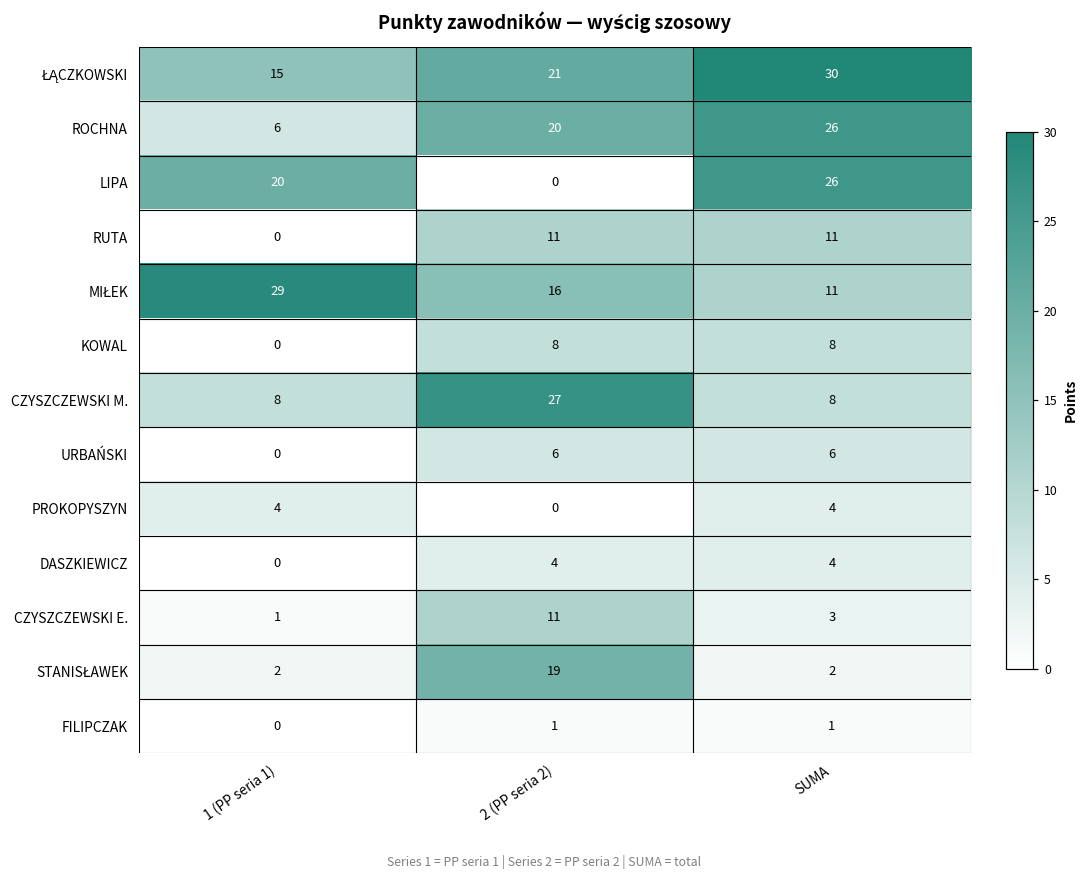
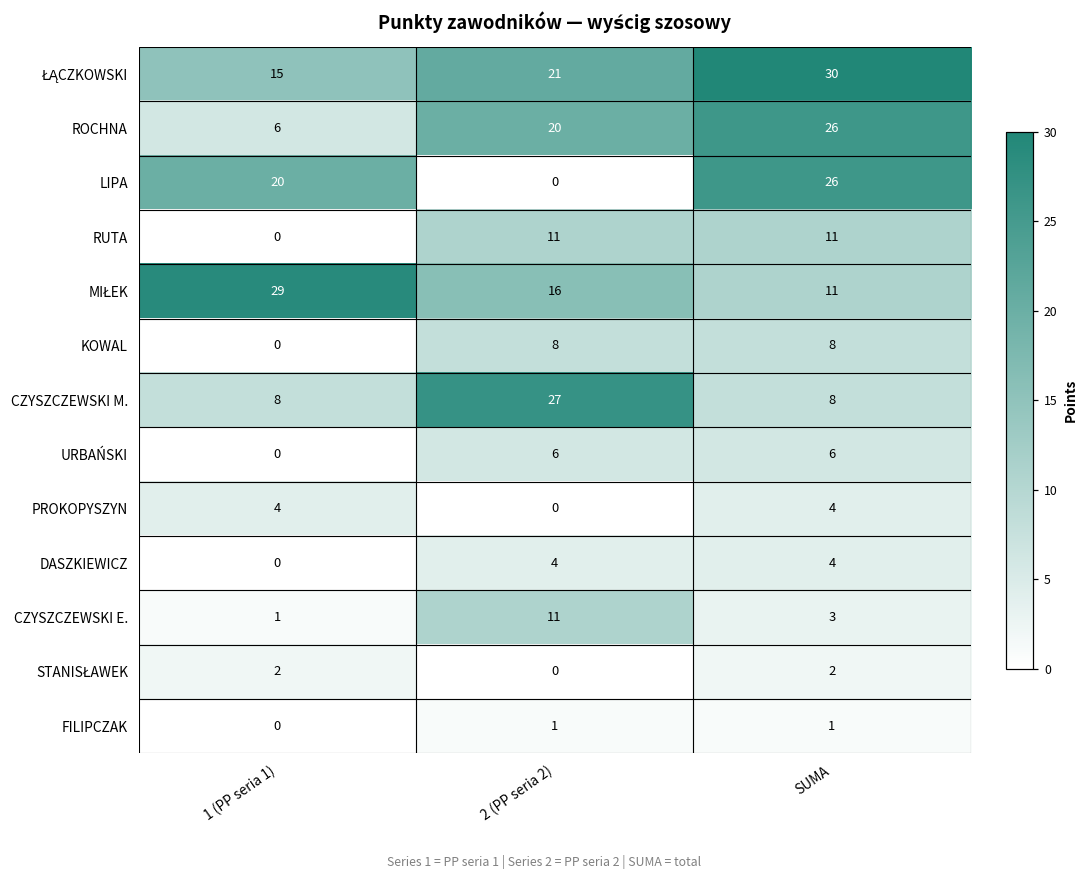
STANISŁAWEK, 2 (PP seria 2): 19 -> 0
